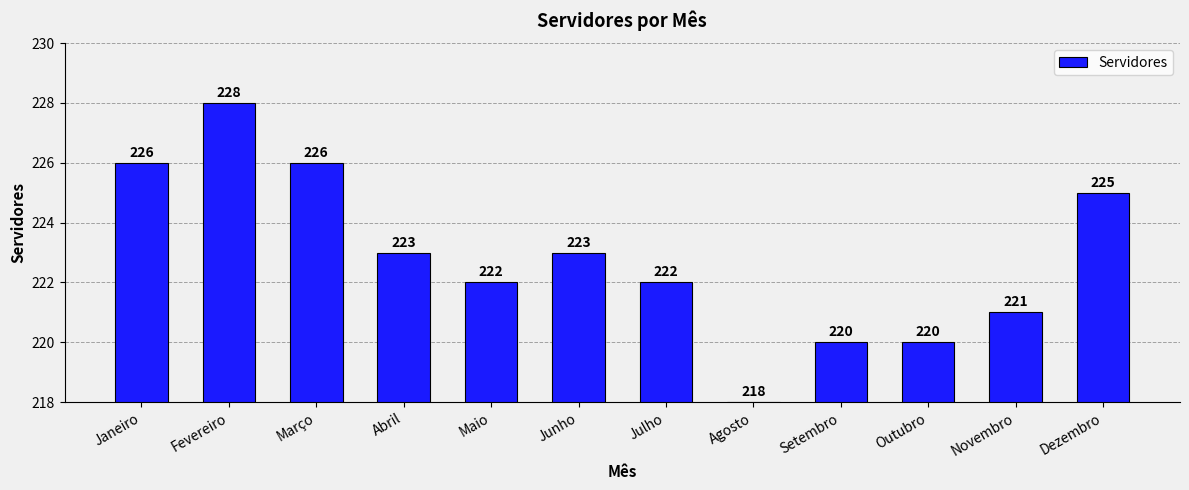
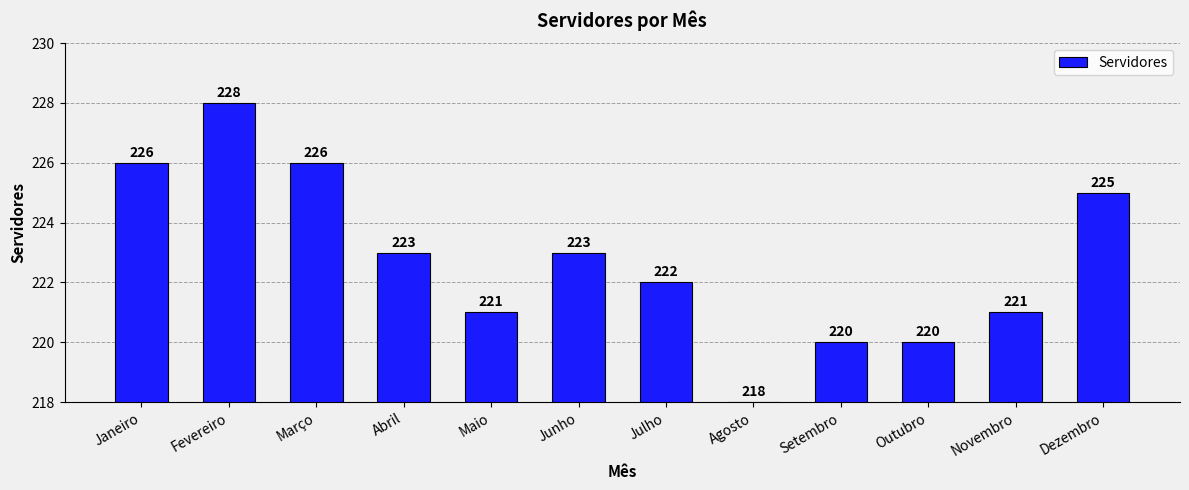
Maio: 222 -> 221
